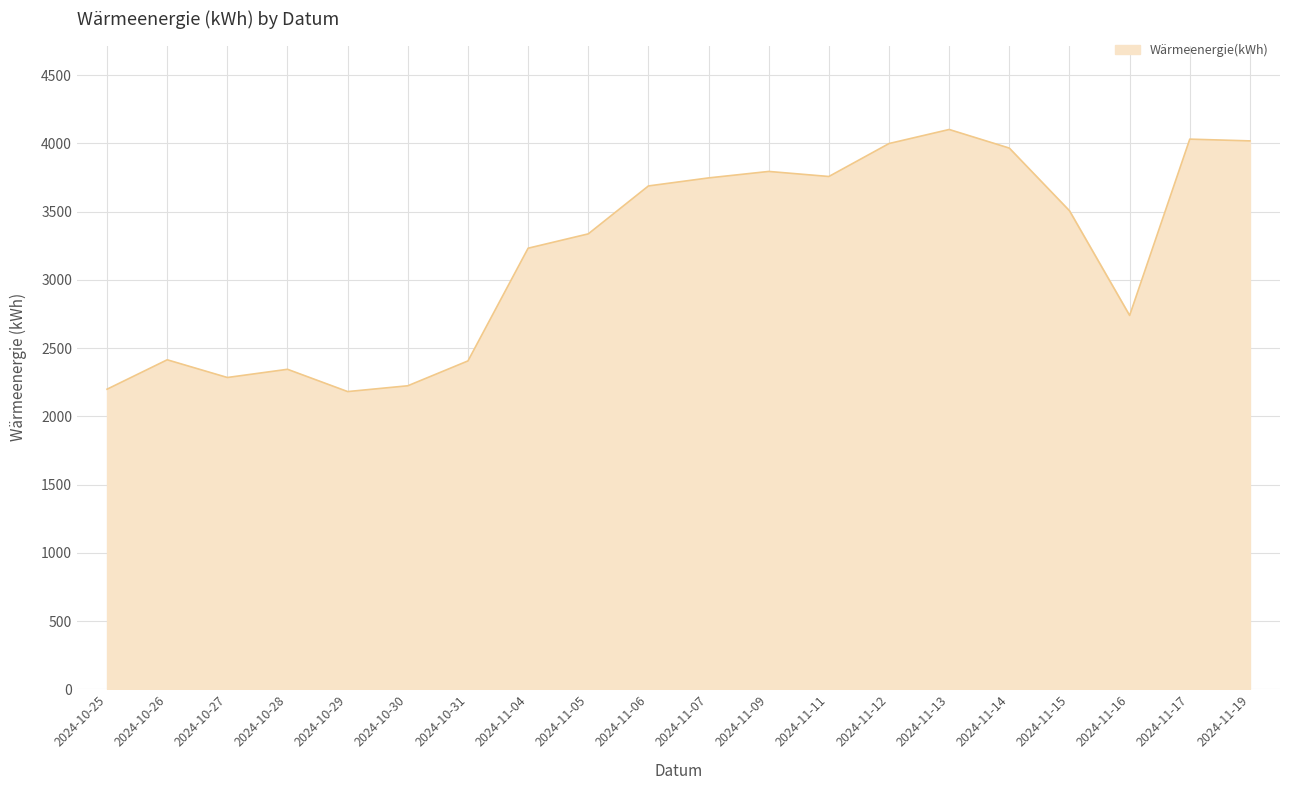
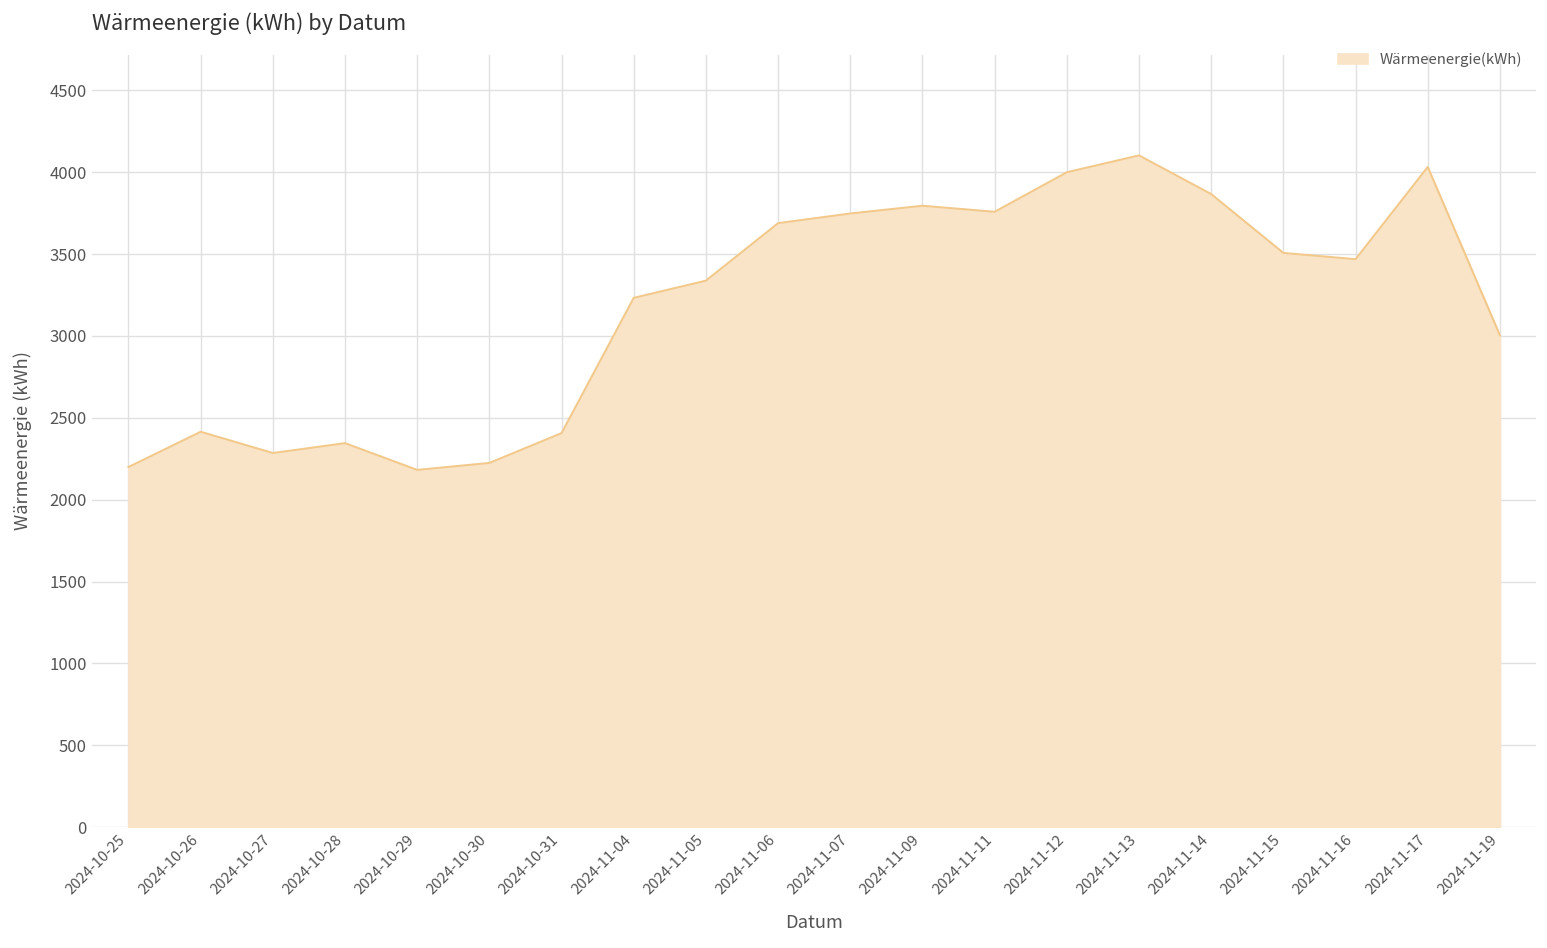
2024-11-14: 3970 -> 3870
2024-11-16: 2740 -> 3470
2024-11-19: 4020 -> 3000
